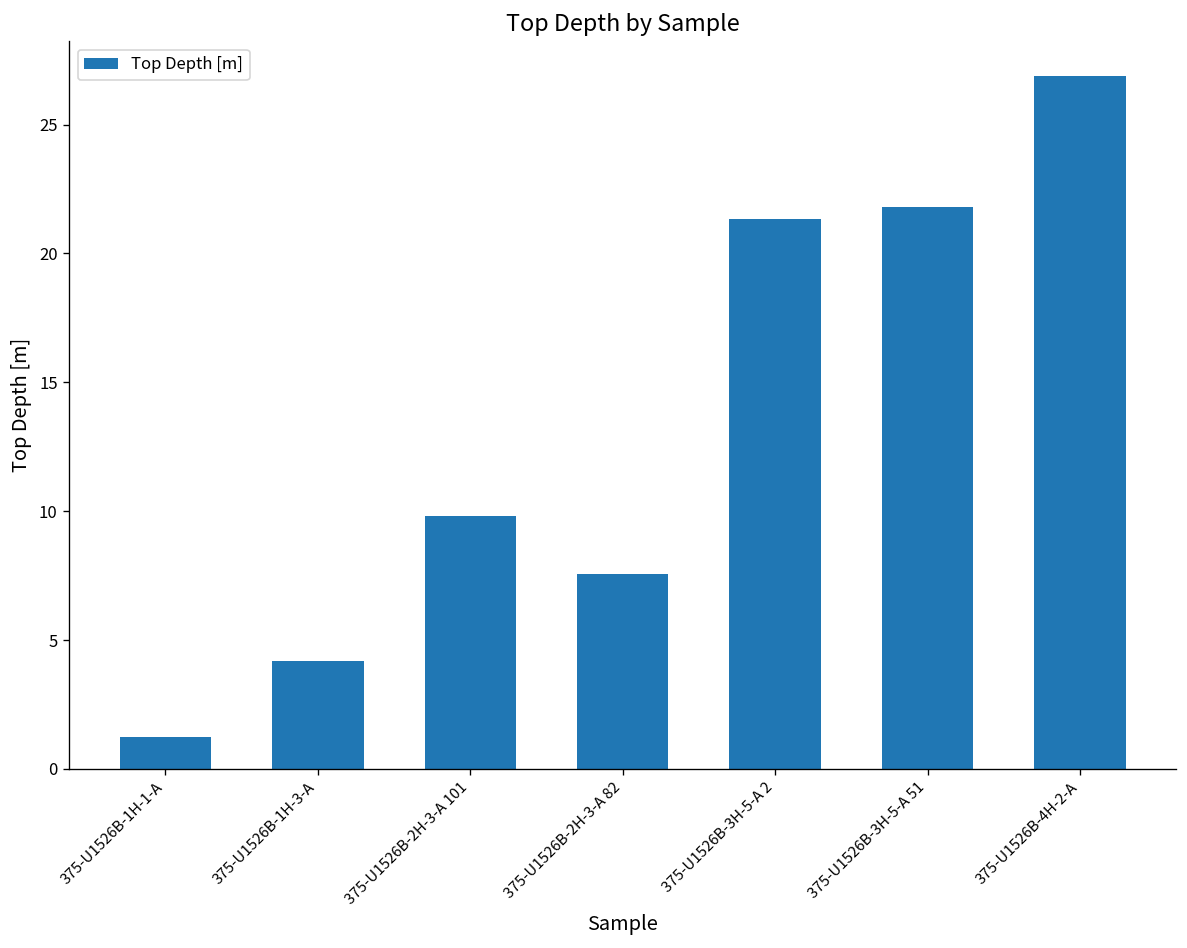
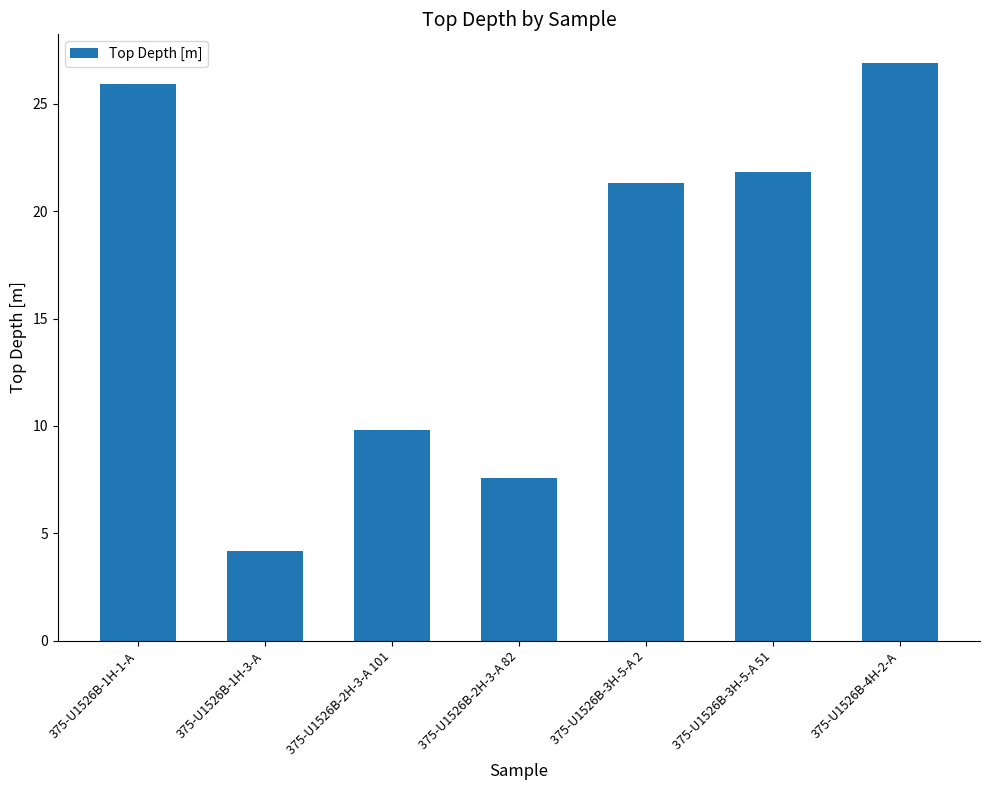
375-U1526B-1H-1-A: 1.3 -> 25.9
